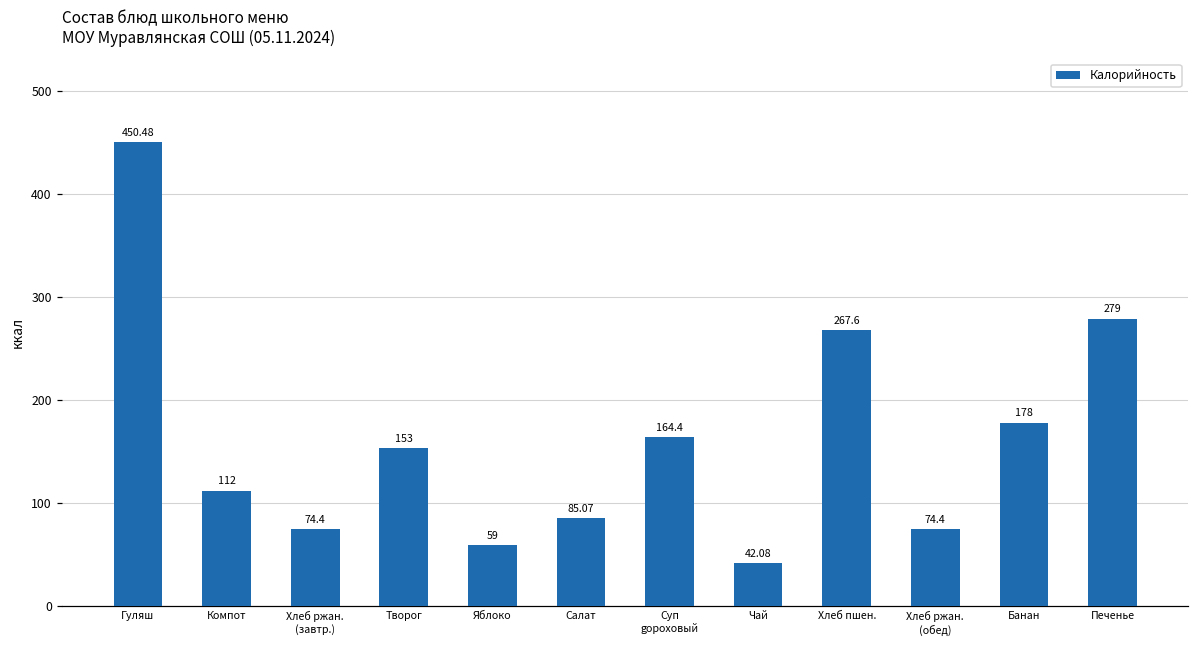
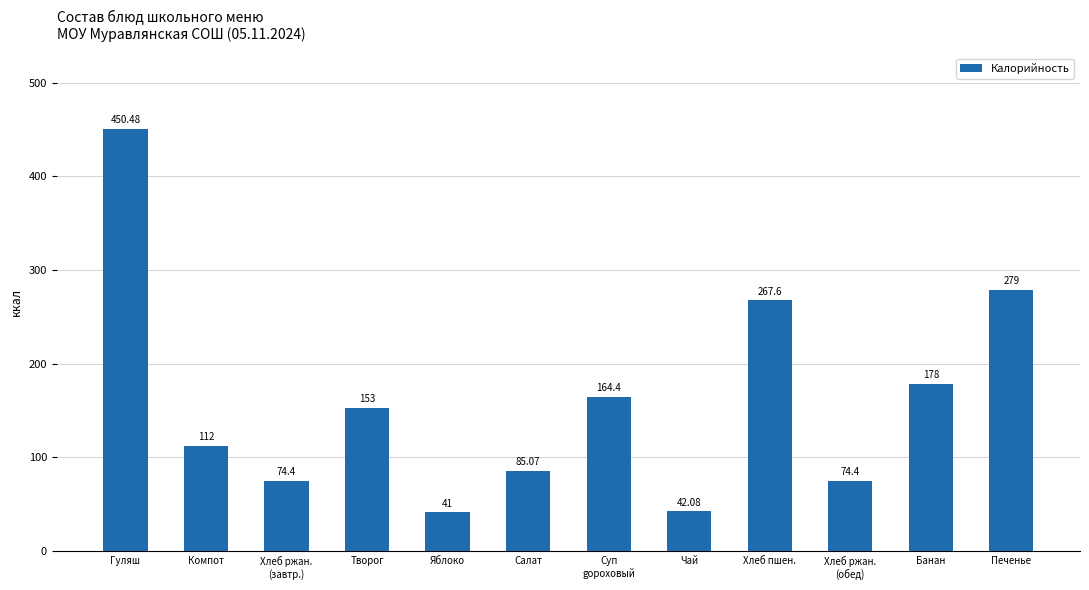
Яблоко: 59 -> 41
